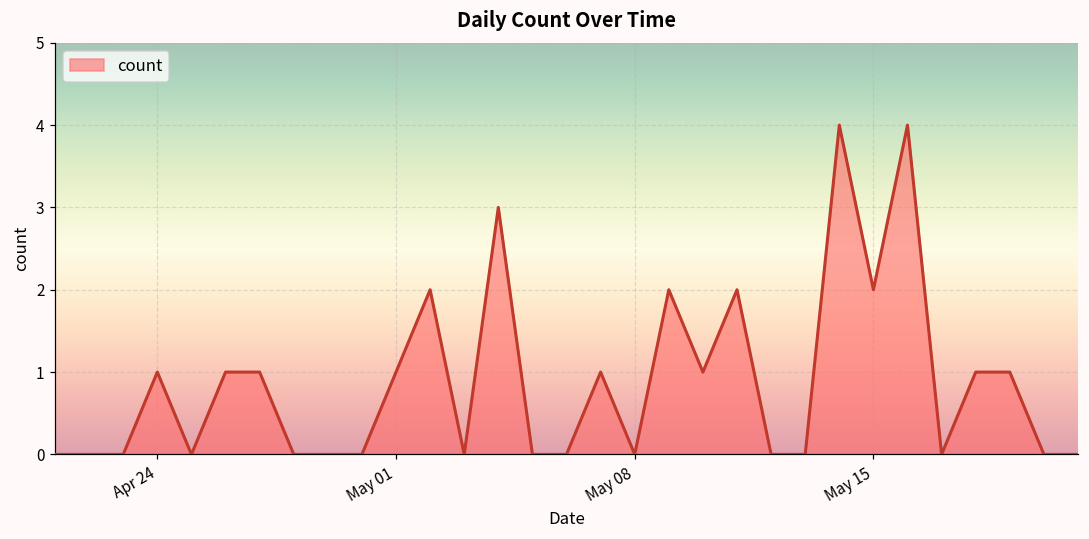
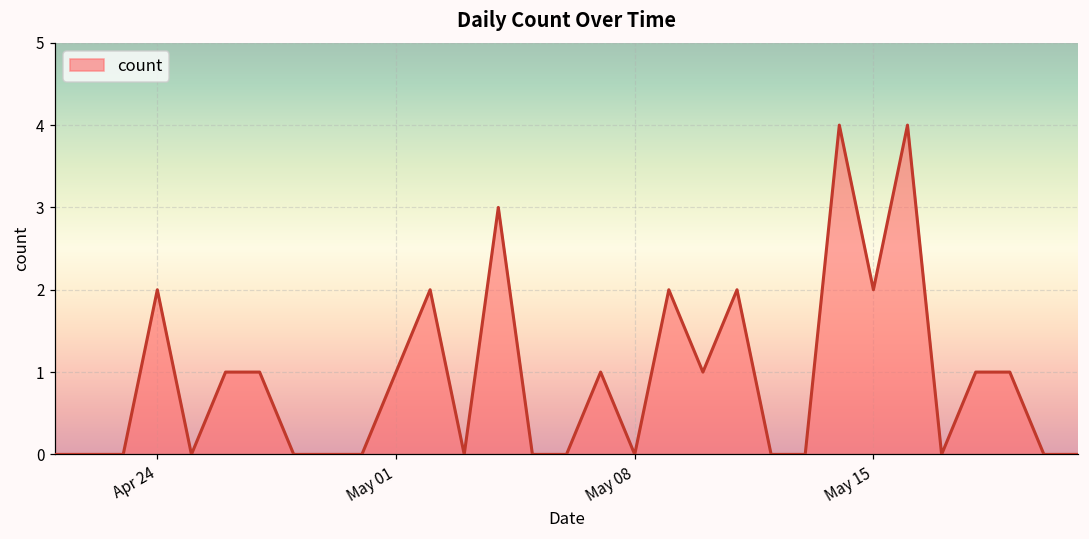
Apr 24: 1 -> 2
